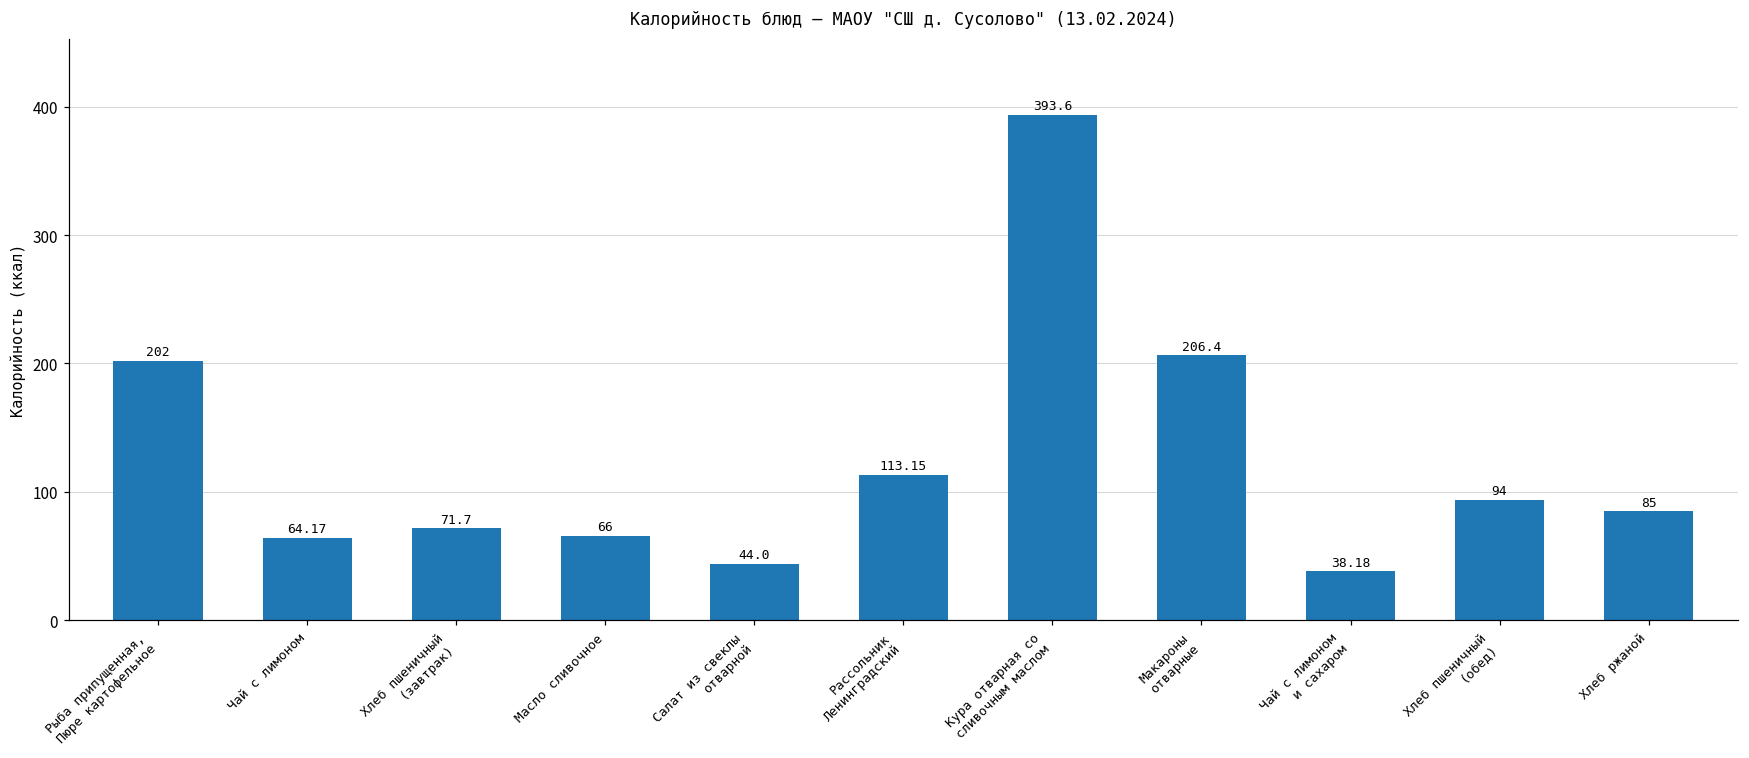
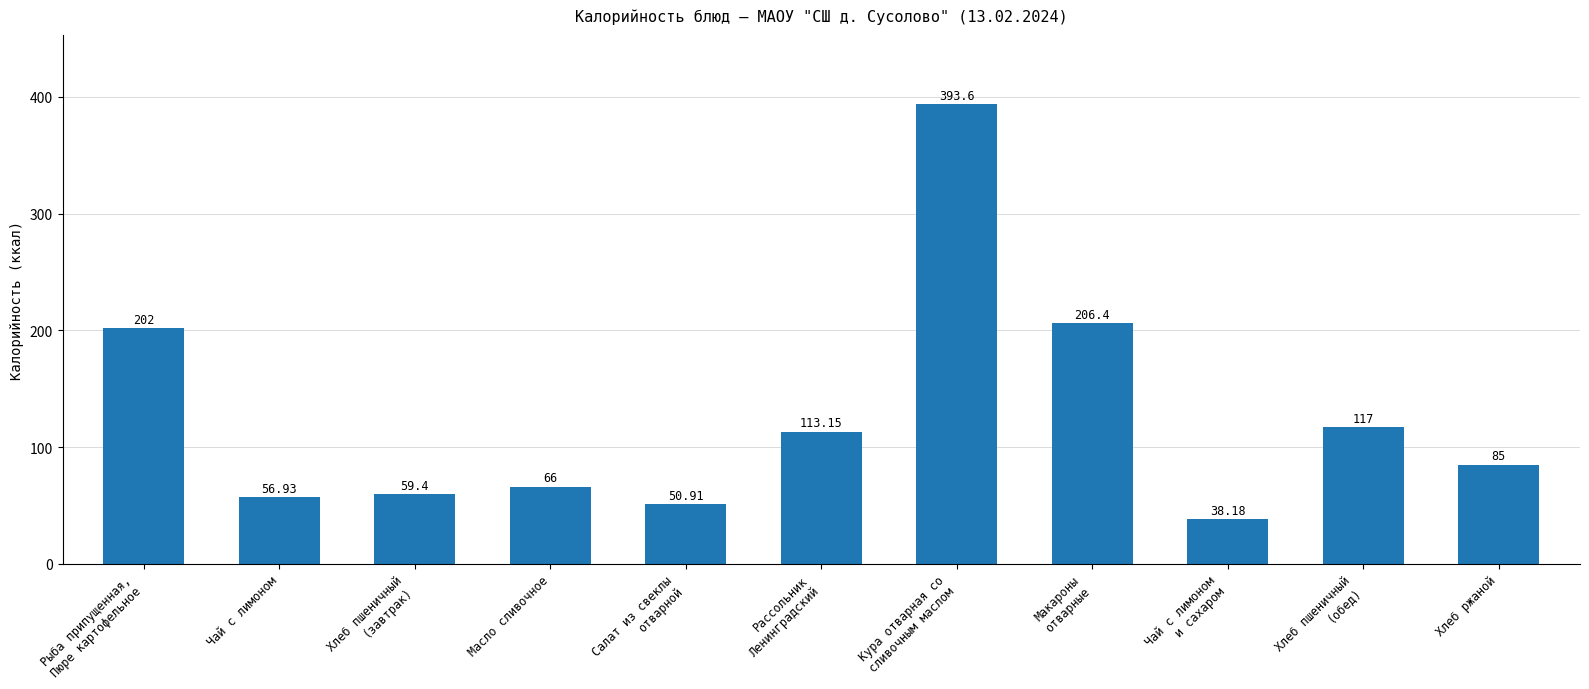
Чай с лимоном: 64.17 -> 56.93
Хлеб пшеничный (завтрак): 71.7 -> 59.4
Салат из свеклы отварной: 44.0 -> 50.91
Хлеб пшеничный (обед): 94 -> 117
